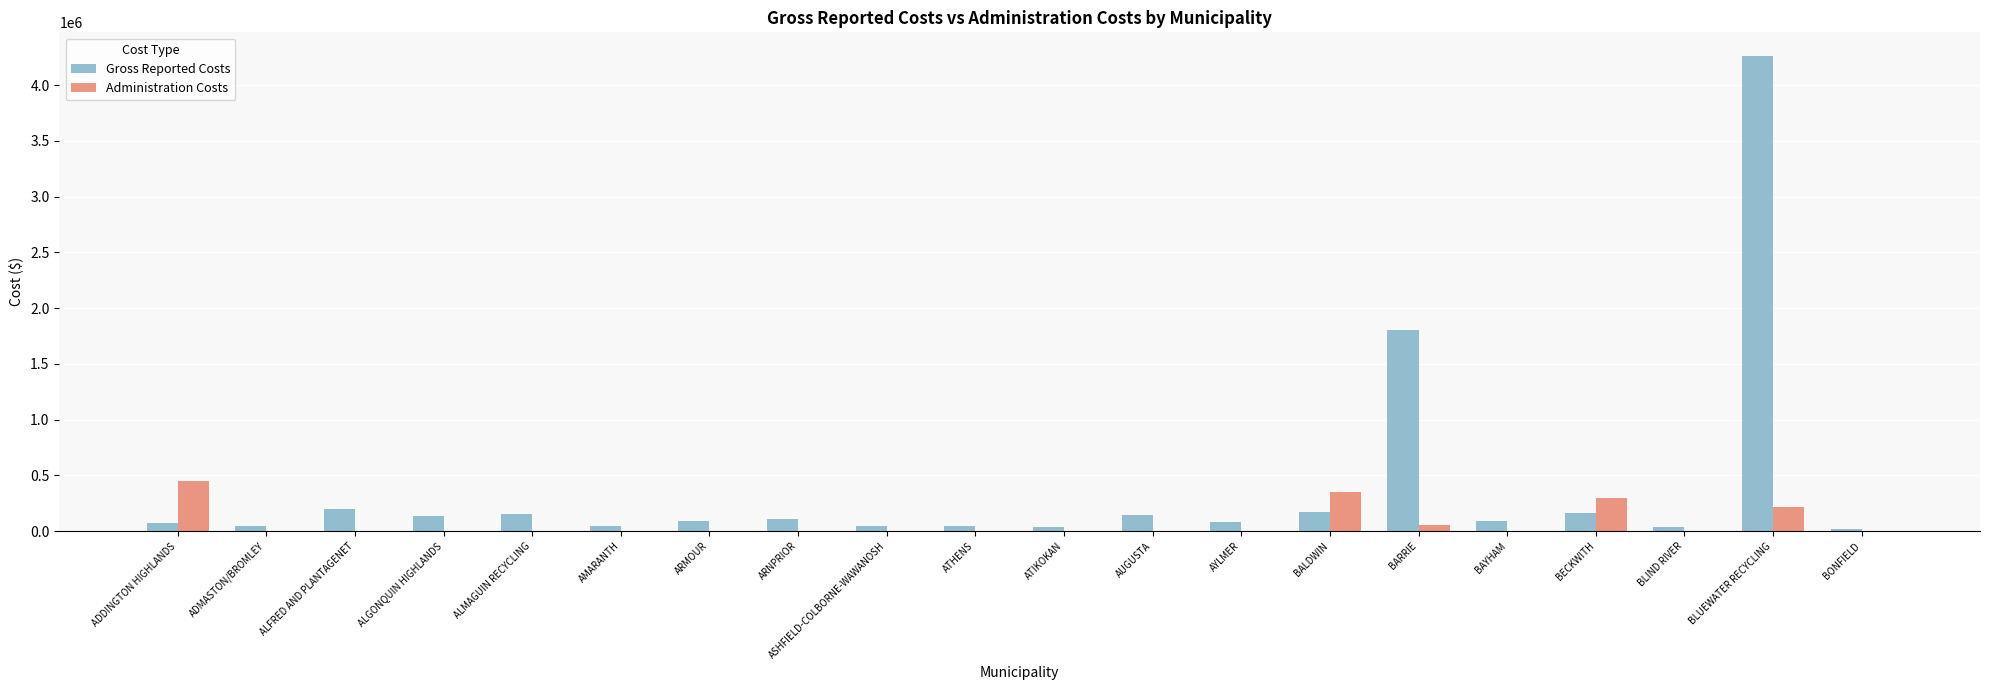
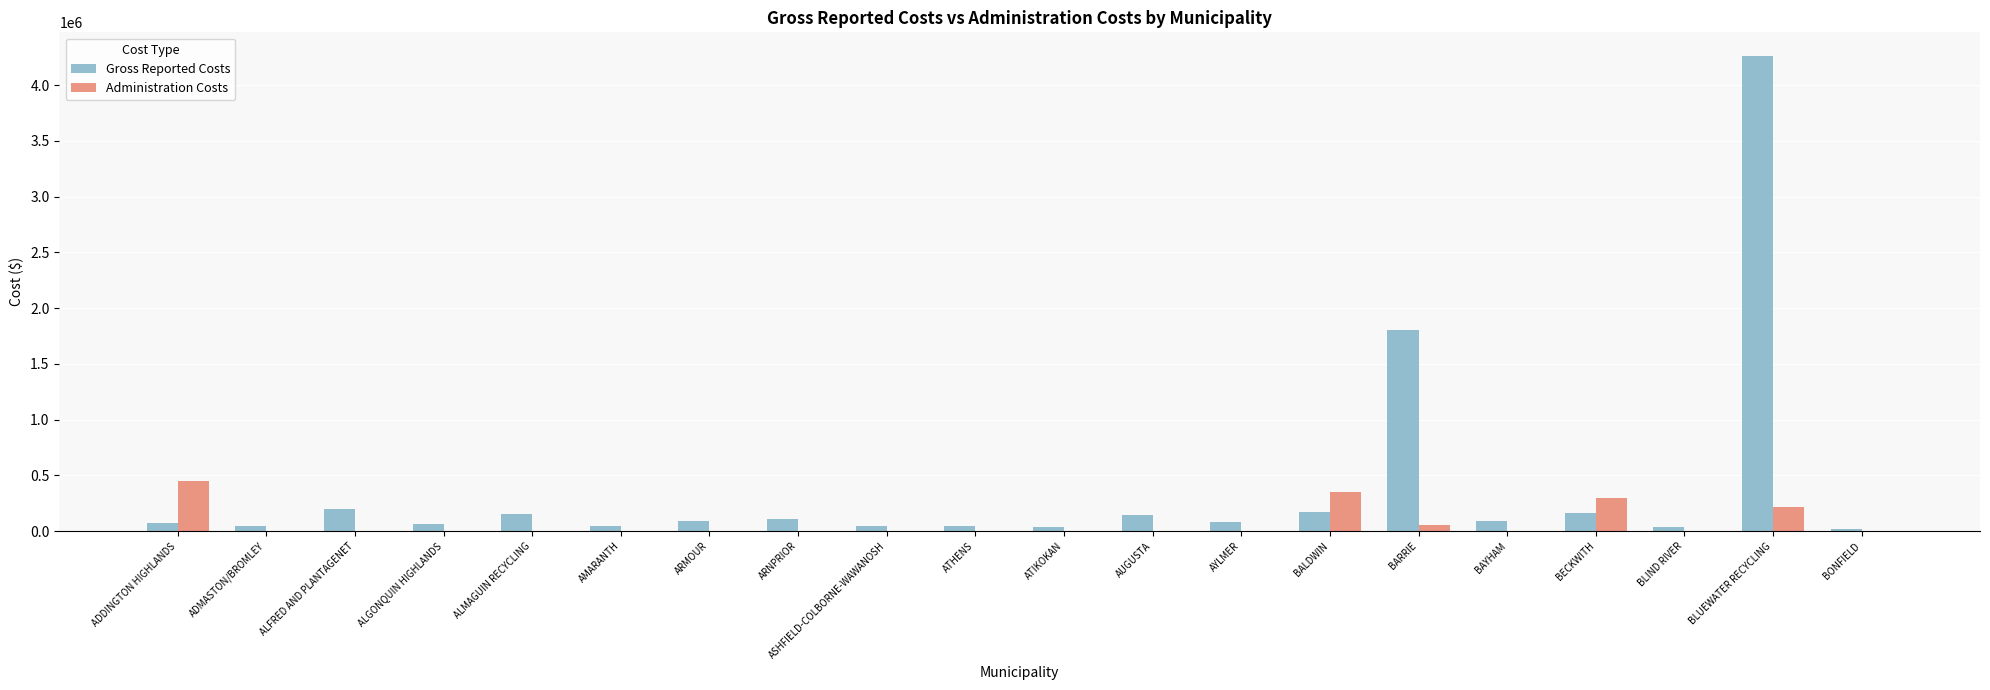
Gross Reported Costs, ALGONQUIN HIGHLANDS: 140000 -> 60000
